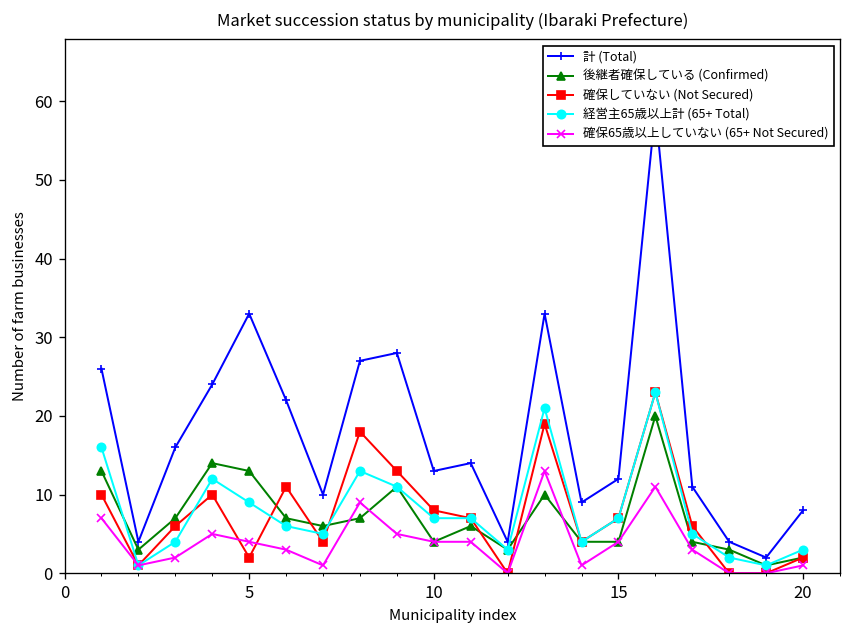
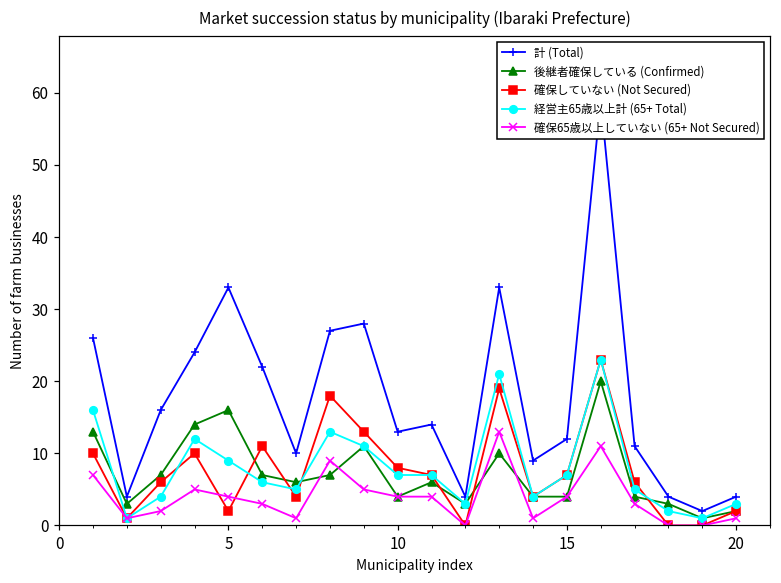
後継者確保している (Confirmed), 5: 13 -> 16
計 (Total), 20: 8 -> 4
